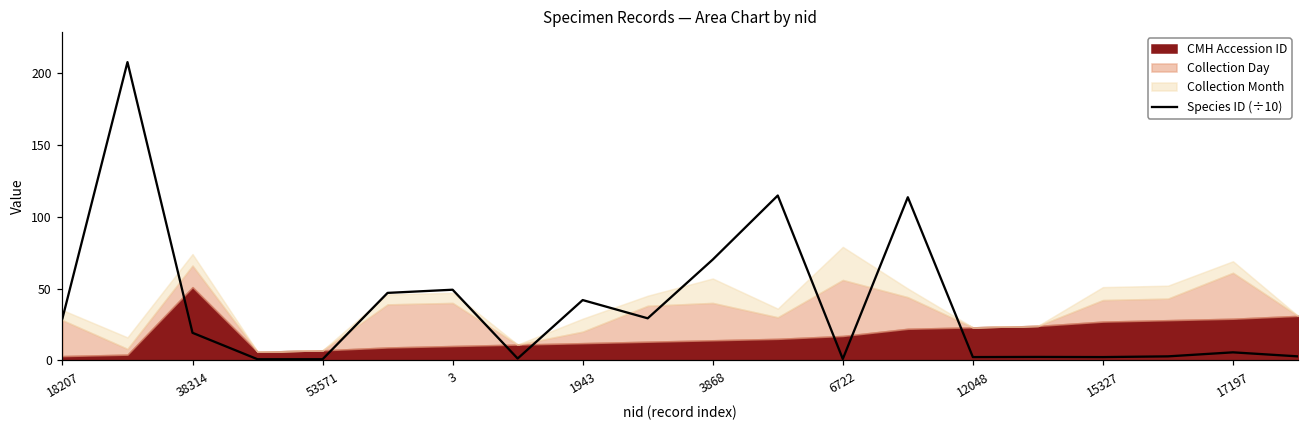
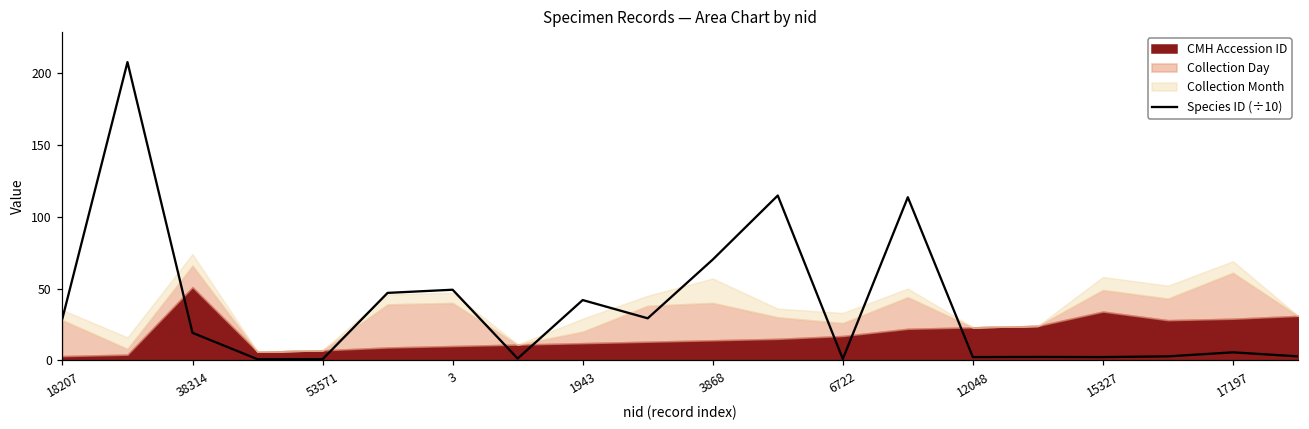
Collection Day, 6722: 39 -> 9
Collection Month, 6722: 23 -> 7
CMH Accession ID, 15327: 27 -> 34
